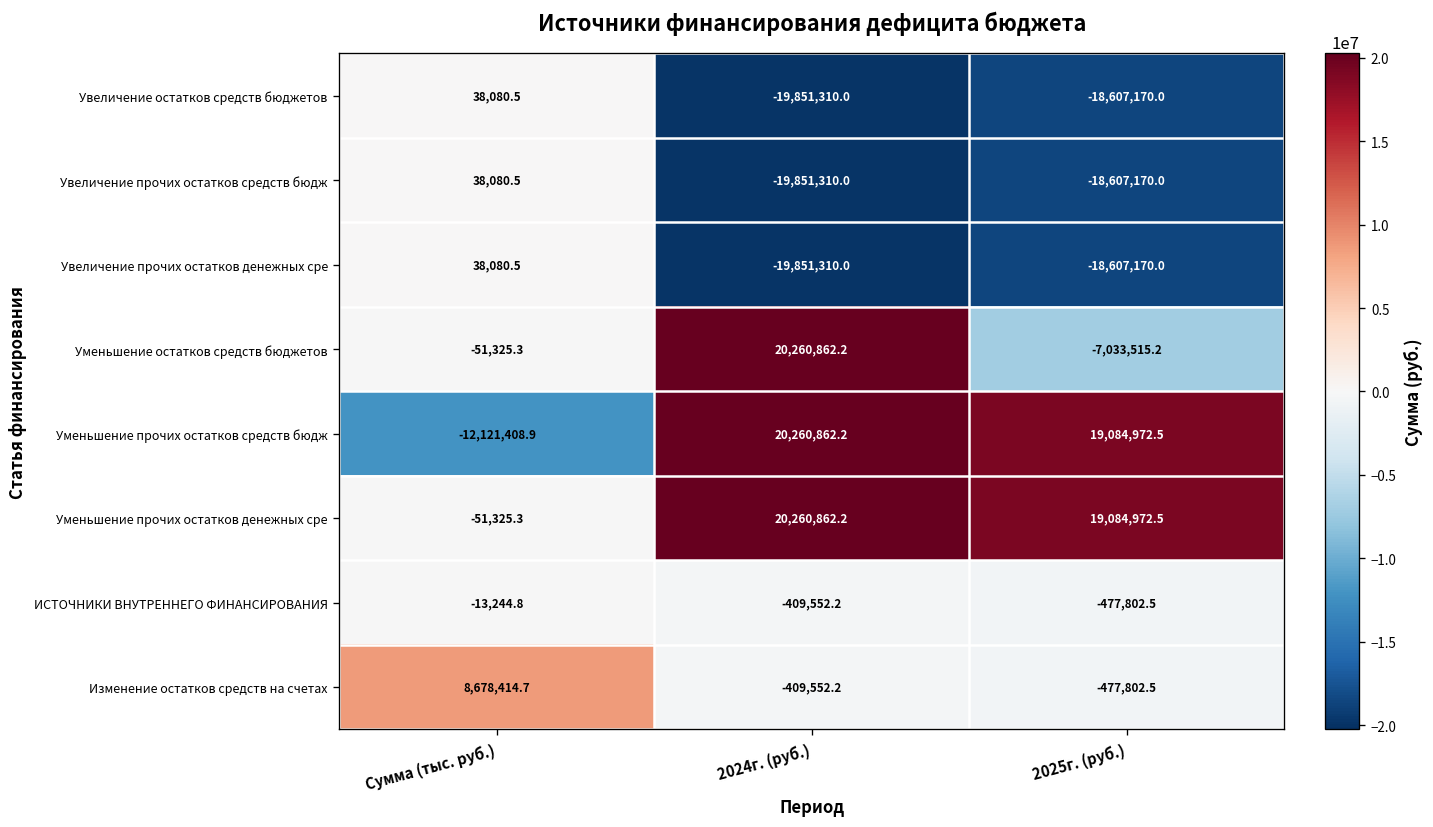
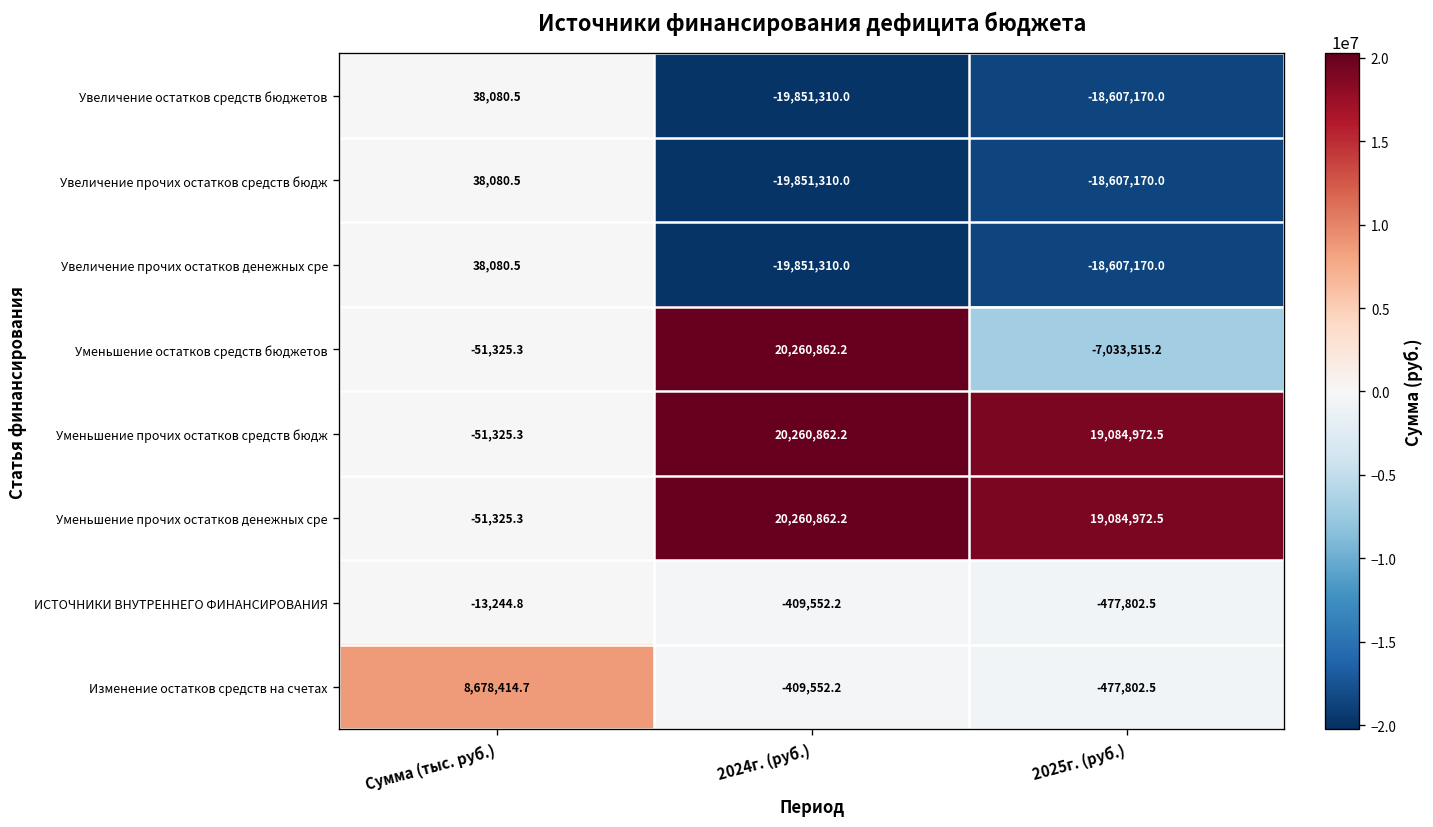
Уменьшение прочих остатков средств бюдж, Сумма (тыс. руб.): -12,121,408.9 -> -51,325.3
